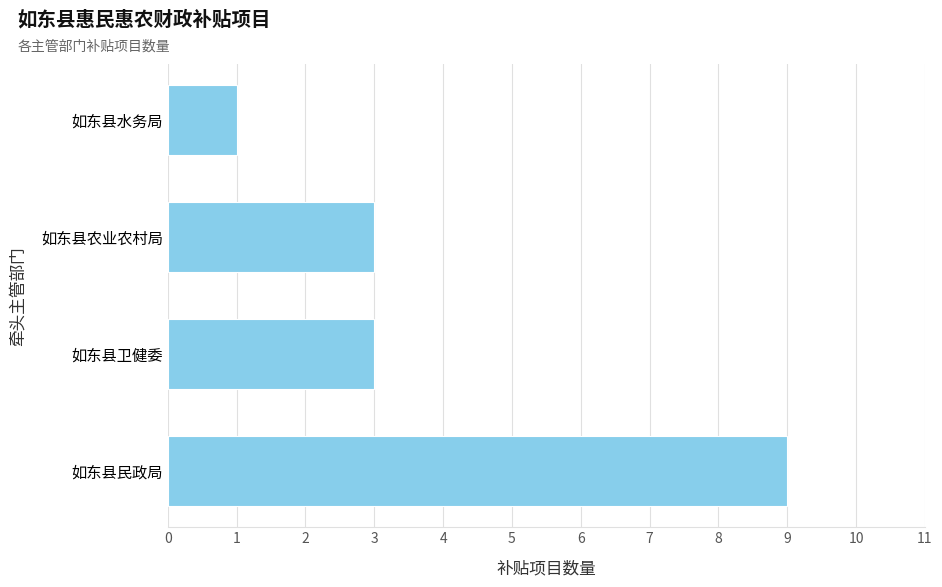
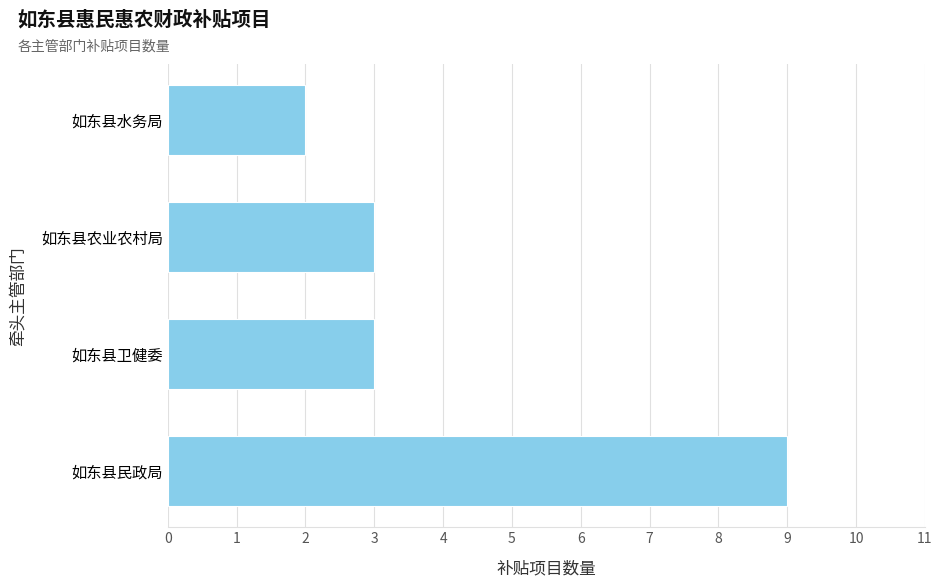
如东县水务局: 1 -> 2
